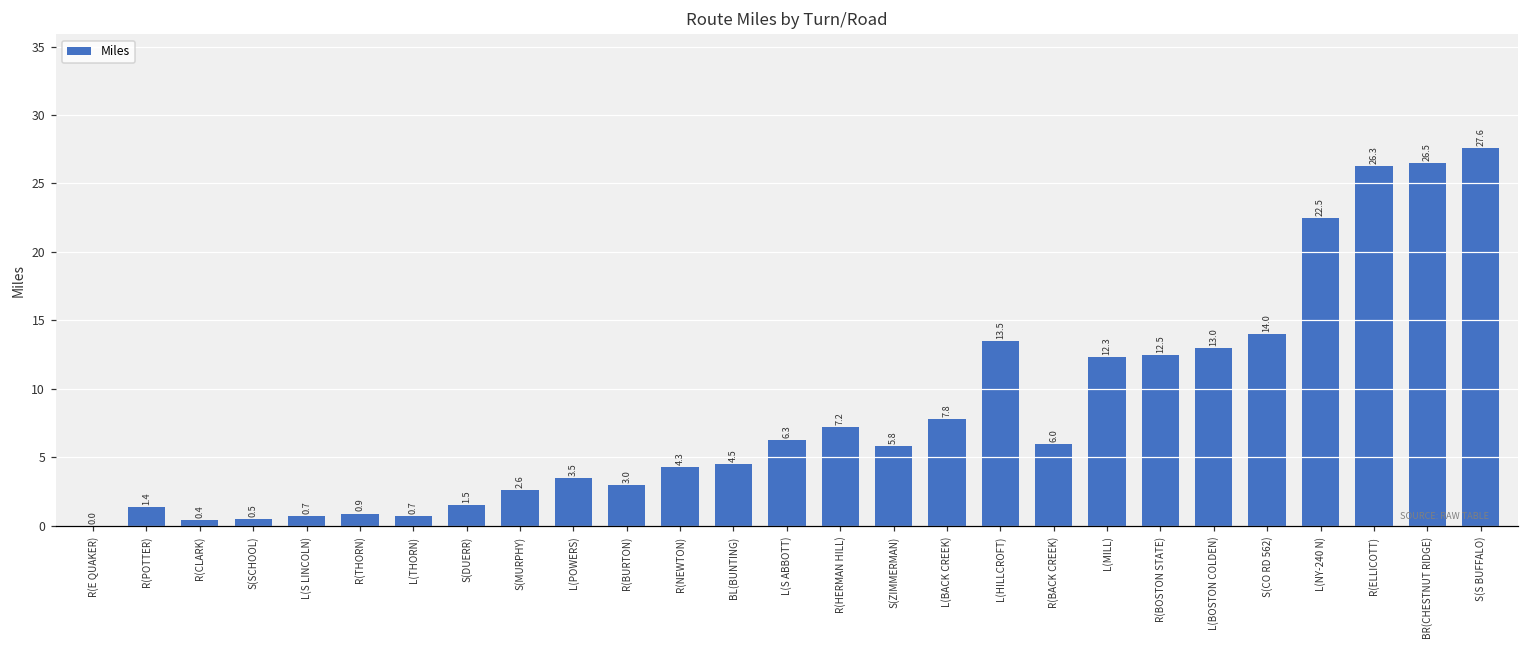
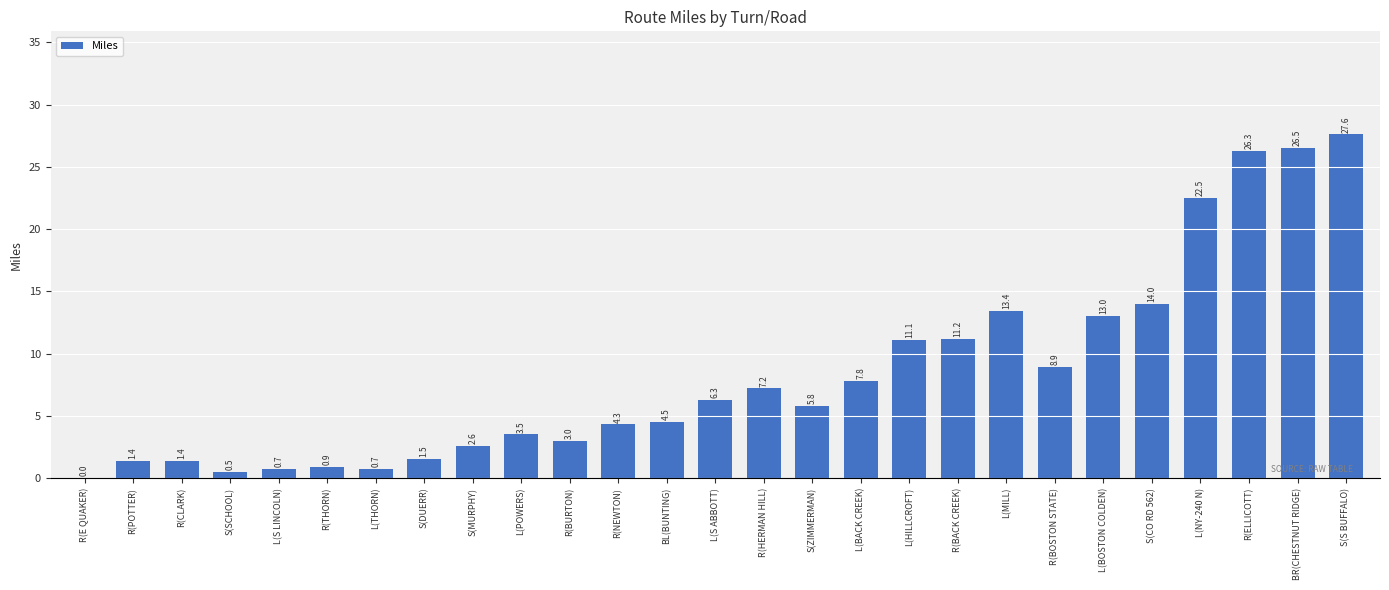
R(CLARK): 0.4 -> 1.4
L(HILLCROFT): 13.5 -> 11.1
R(BACK CREEK): 6.0 -> 11.2
L(MILL): 12.3 -> 13.4
R(BOSTON STATE): 12.5 -> 8.9
